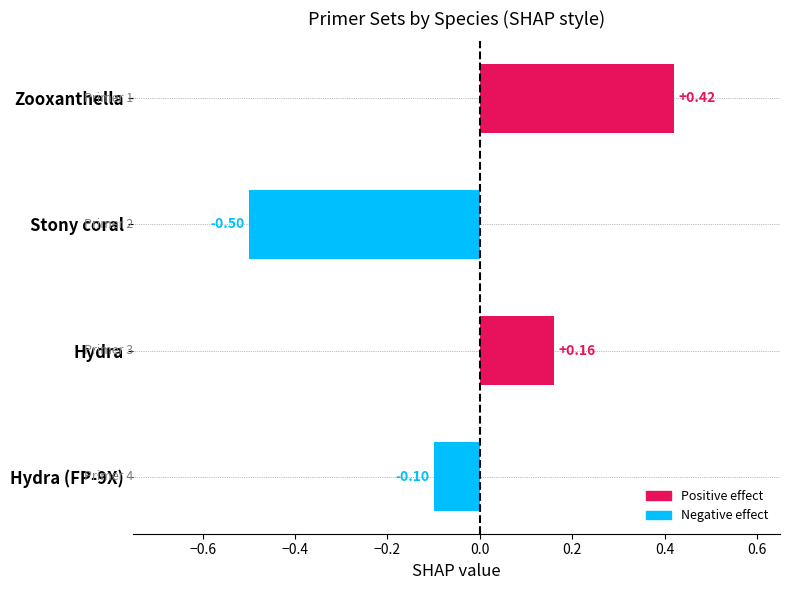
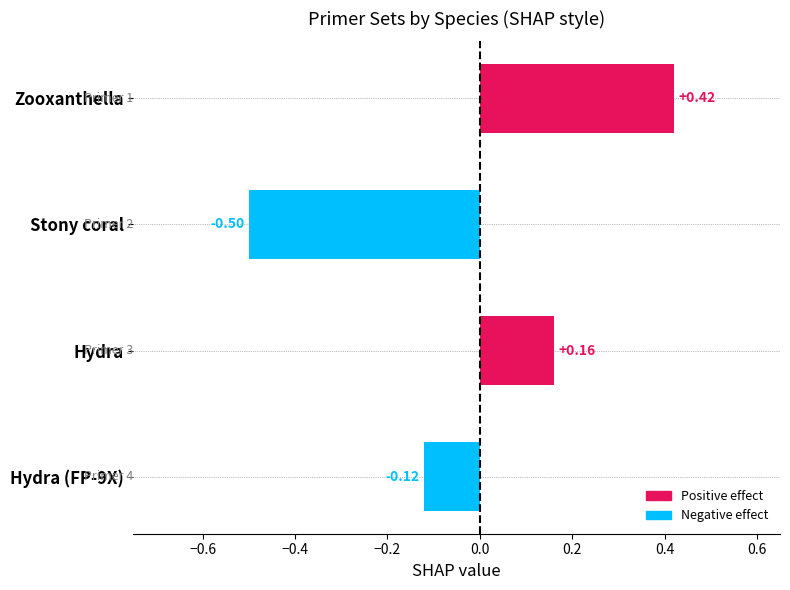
Hydra (FP-9X): -0.10 -> -0.12
